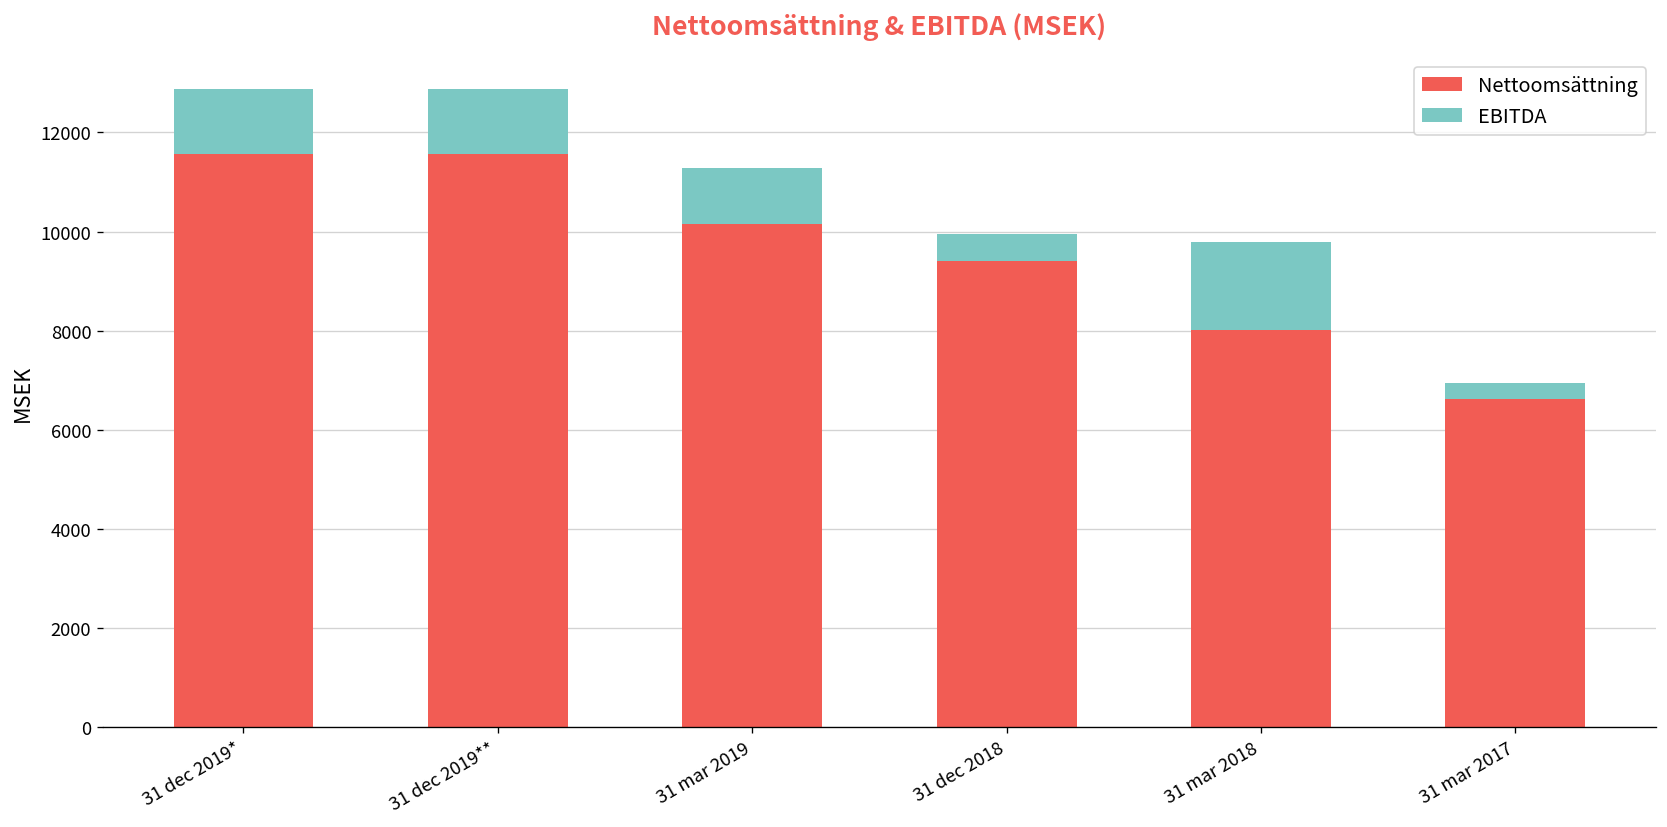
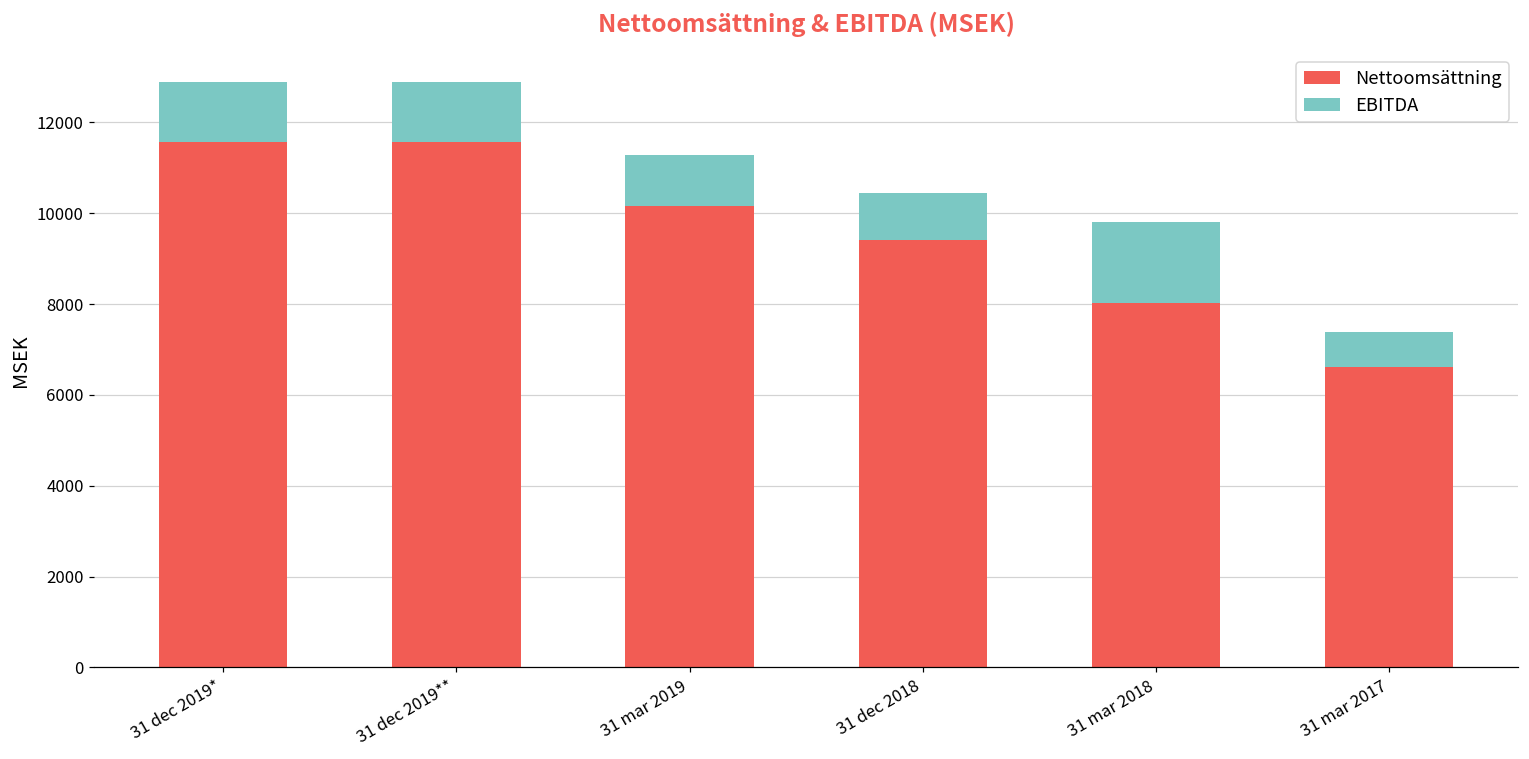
EBITDA, 31 dec 2018: 600 -> 1000
EBITDA, 31 mar 2017: 300 -> 800
